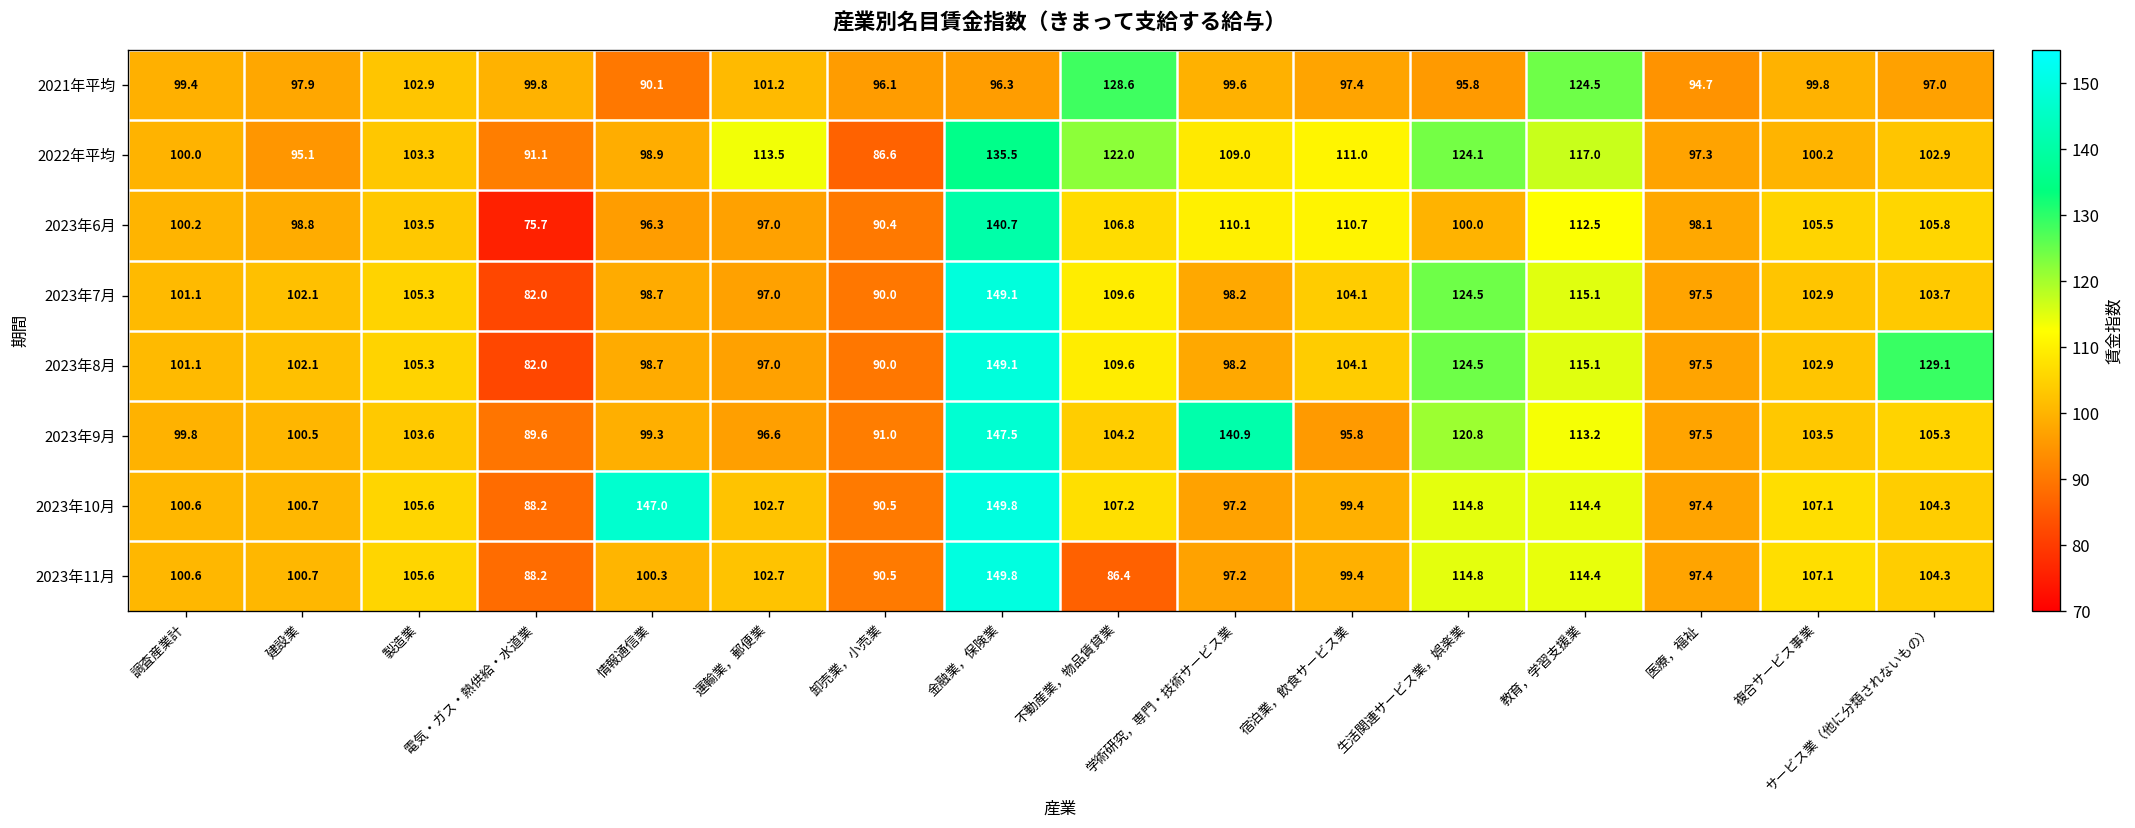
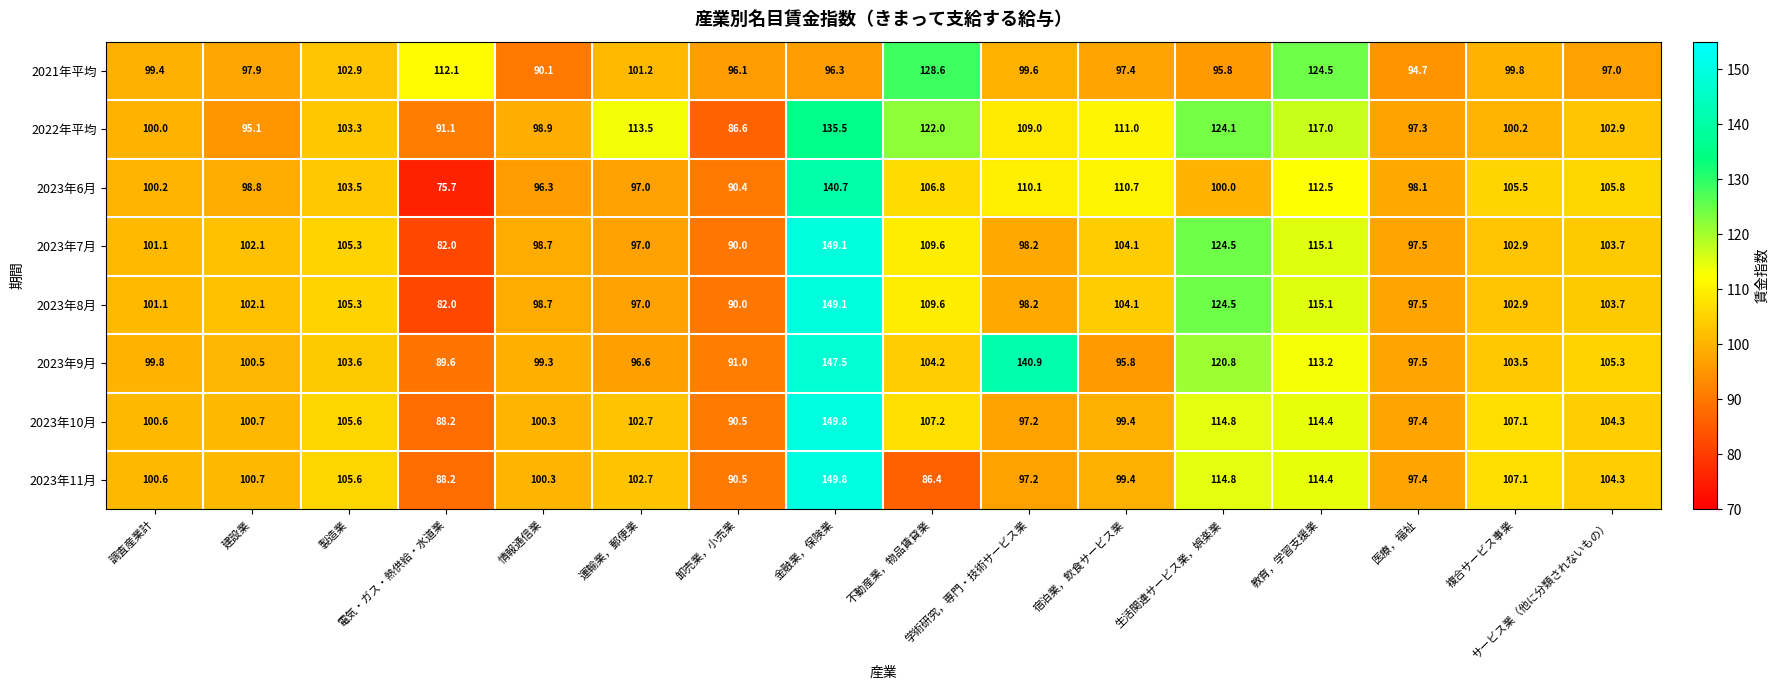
2021年平均, 電気・ガス・熱供給・水道業: 99.8 -> 112.1
2023年8月, サービス業（他に分類されないもの）: 129.1 -> 103.7
2023年10月, 情報通信業: 147.0 -> 100.3
